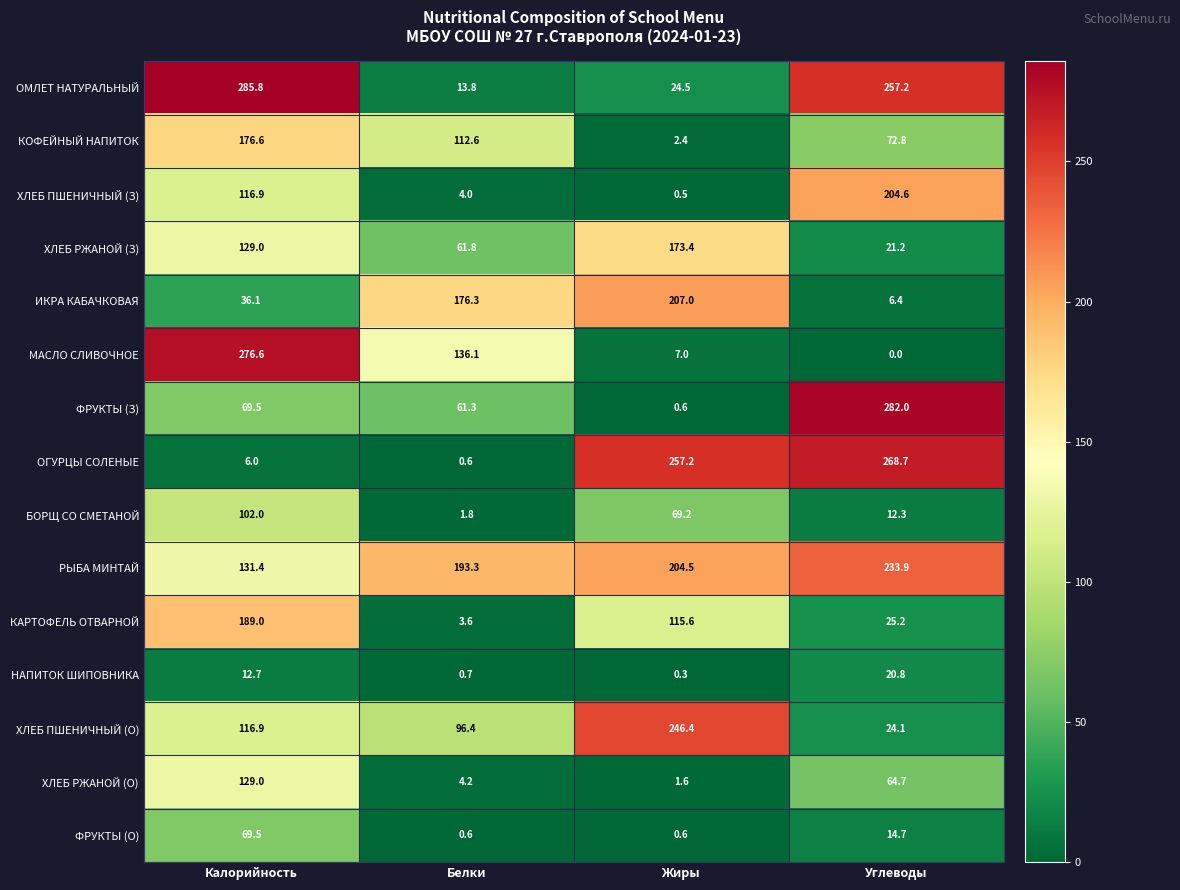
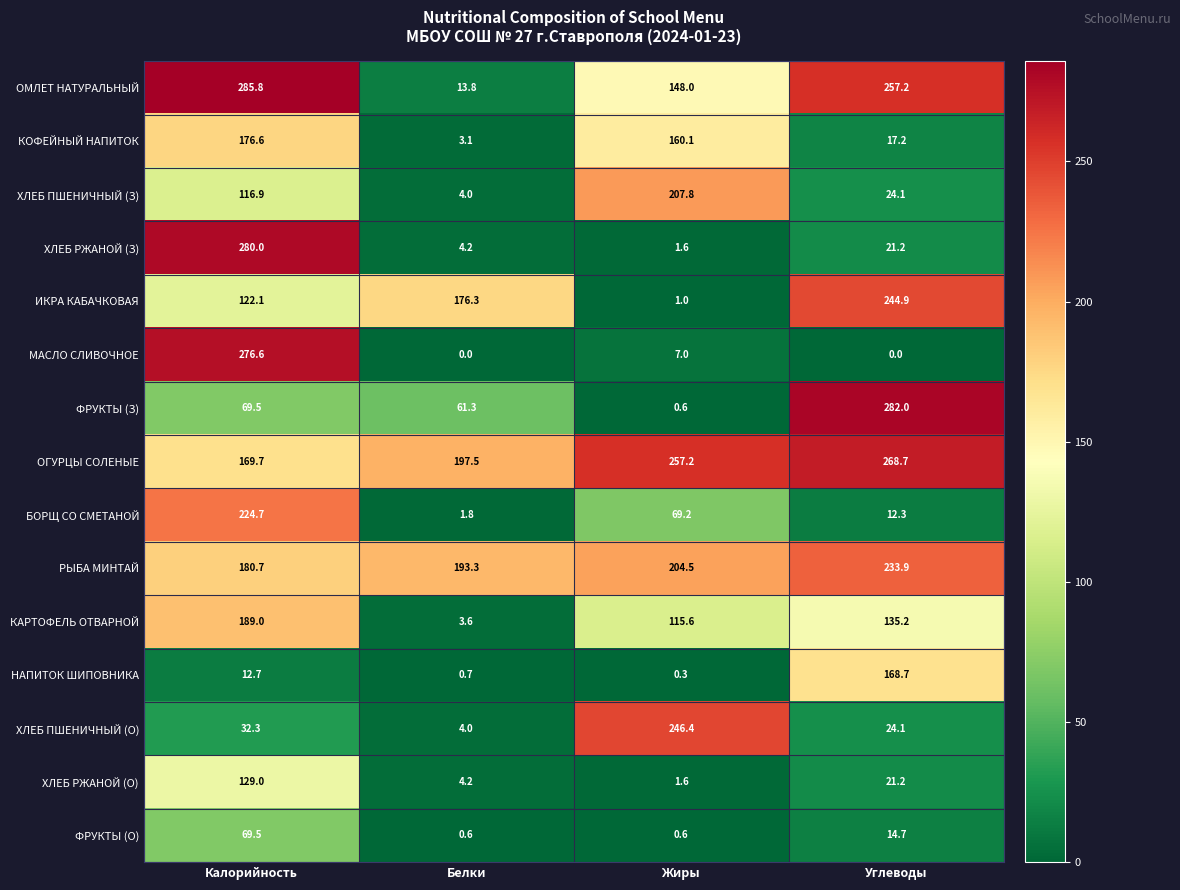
ОМЛЕТ НАТУРАЛЬНЫЙ, Жиры: 24.5 -> 148.0
КОФЕЙНЫЙ НАПИТОК, Белки: 112.6 -> 3.1
КОФЕЙНЫЙ НАПИТОК, Жиры: 2.4 -> 160.1
КОФЕЙНЫЙ НАПИТОК, Углеводы: 72.8 -> 17.2
ХЛЕБ ПШЕНИЧНЫЙ (З), Жиры: 0.5 -> 207.8
ХЛЕБ ПШЕНИЧНЫЙ (З), Углеводы: 204.6 -> 24.1
ХЛЕБ РЖАНОЙ (З), Калорийность: 129.0 -> 280.0
ХЛЕБ РЖАНОЙ (З), Белки: 61.8 -> 4.2
ХЛЕБ РЖАНОЙ (З), Жиры: 173.4 -> 1.6
ИКРА КАБАЧКОВАЯ, Калорийность: 36.1 -> 122.1
ИКРА КАБАЧКОВАЯ, Жиры: 207.0 -> 1.0
ИКРА КАБАЧКОВАЯ, Углеводы: 6.4 -> 244.9
МАСЛО СЛИВОЧНОЕ, Белки: 136.1 -> 0.0
ОГУРЦЫ СОЛЕНЫЕ, Калорийность: 6.0 -> 169.7
ОГУРЦЫ СОЛЕНЫЕ, Белки: 0.6 -> 197.5
БОРЩ СО СМЕТАНОЙ, Калорийность: 102.0 -> 224.7
РЫБА МИНТАЙ, Калорийность: 131.4 -> 180.7
КАРТОФЕЛЬ ОТВАРНОЙ, Углеводы: 25.2 -> 135.2
НАПИТОК ШИПОВНИКА, Углеводы: 20.8 -> 168.7
ХЛЕБ ПШЕНИЧНЫЙ (О), Калорийность: 116.9 -> 32.3
ХЛЕБ ПШЕНИЧНЫЙ (О), Белки: 96.4 -> 4.0
ХЛЕБ РЖАНОЙ (О), Углеводы: 64.7 -> 21.2
